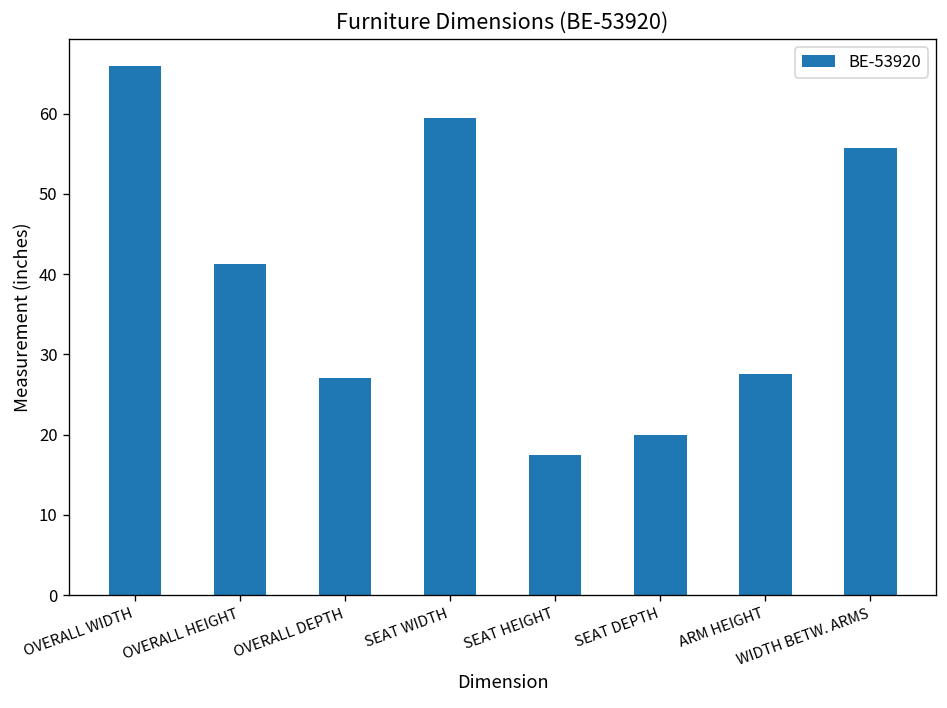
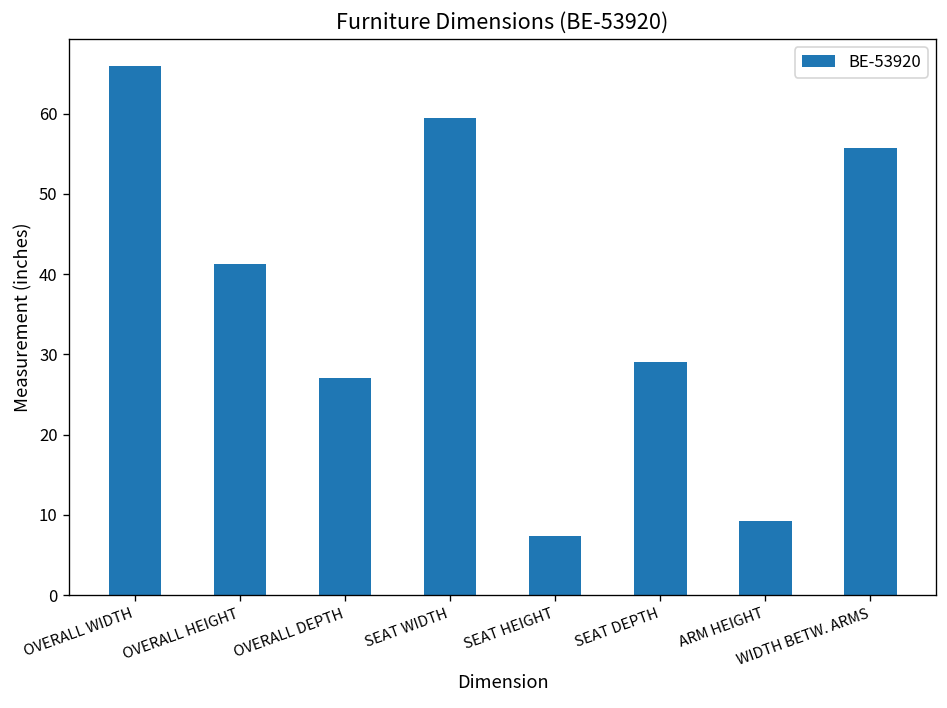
SEAT HEIGHT: 18 -> 7
SEAT DEPTH: 20 -> 29
ARM HEIGHT: 28 -> 9
